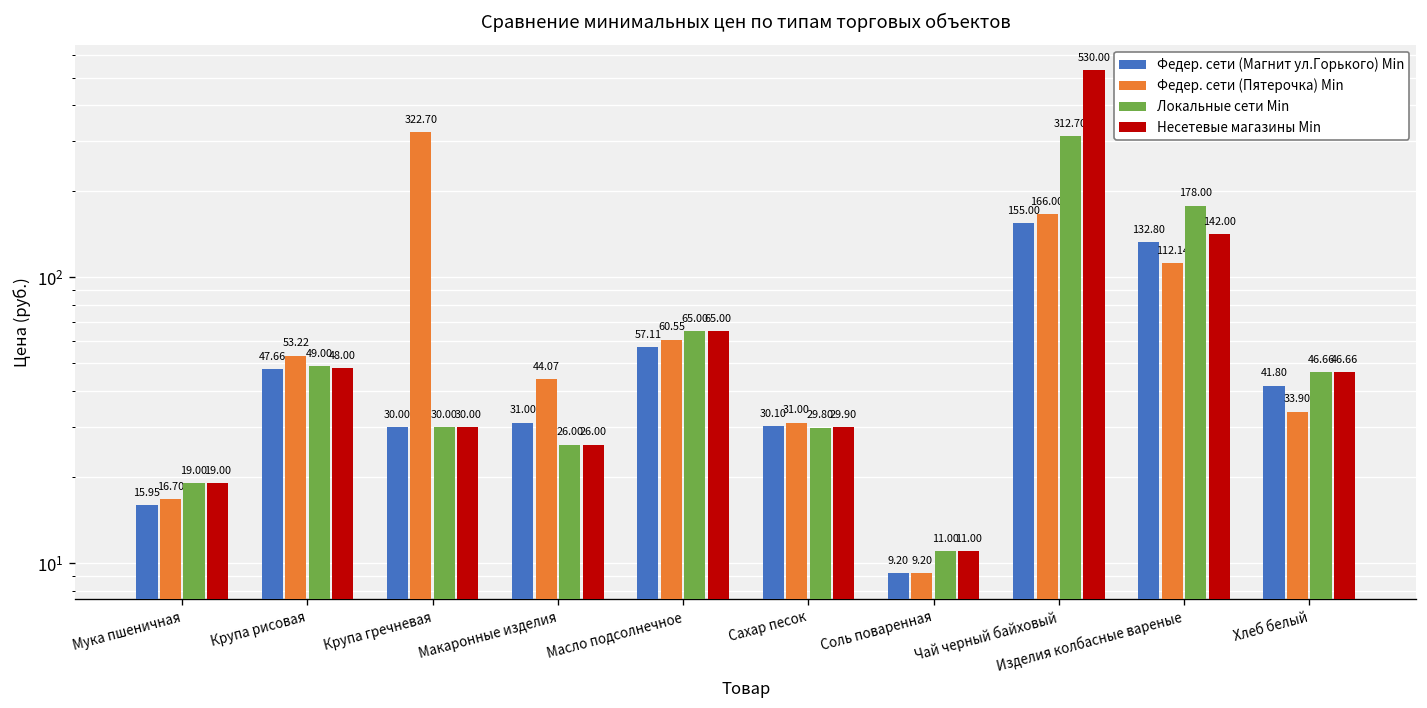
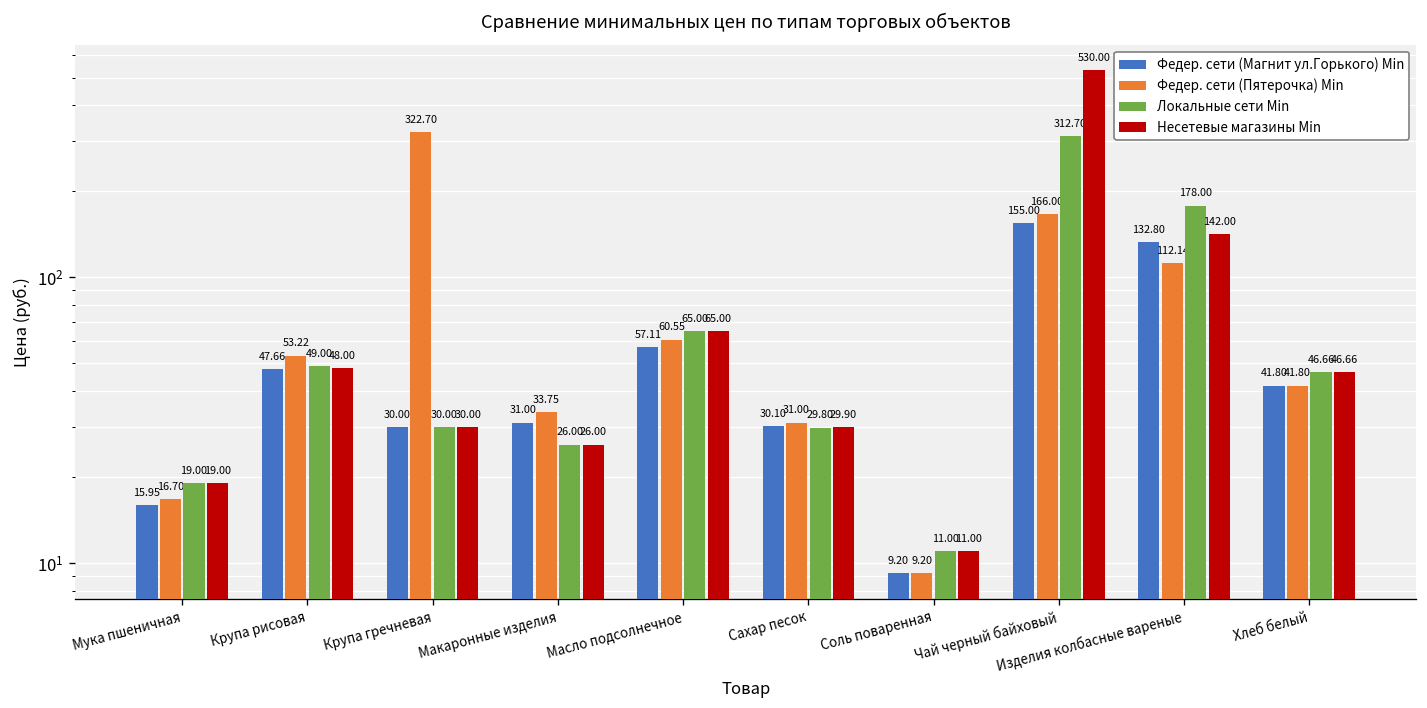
Федер. сети (Пятерочка) Min, Макаронные изделия: 44.07 -> 33.75
Федер. сети (Пятерочка) Min, Хлеб белый: 33.90 -> 41.80
